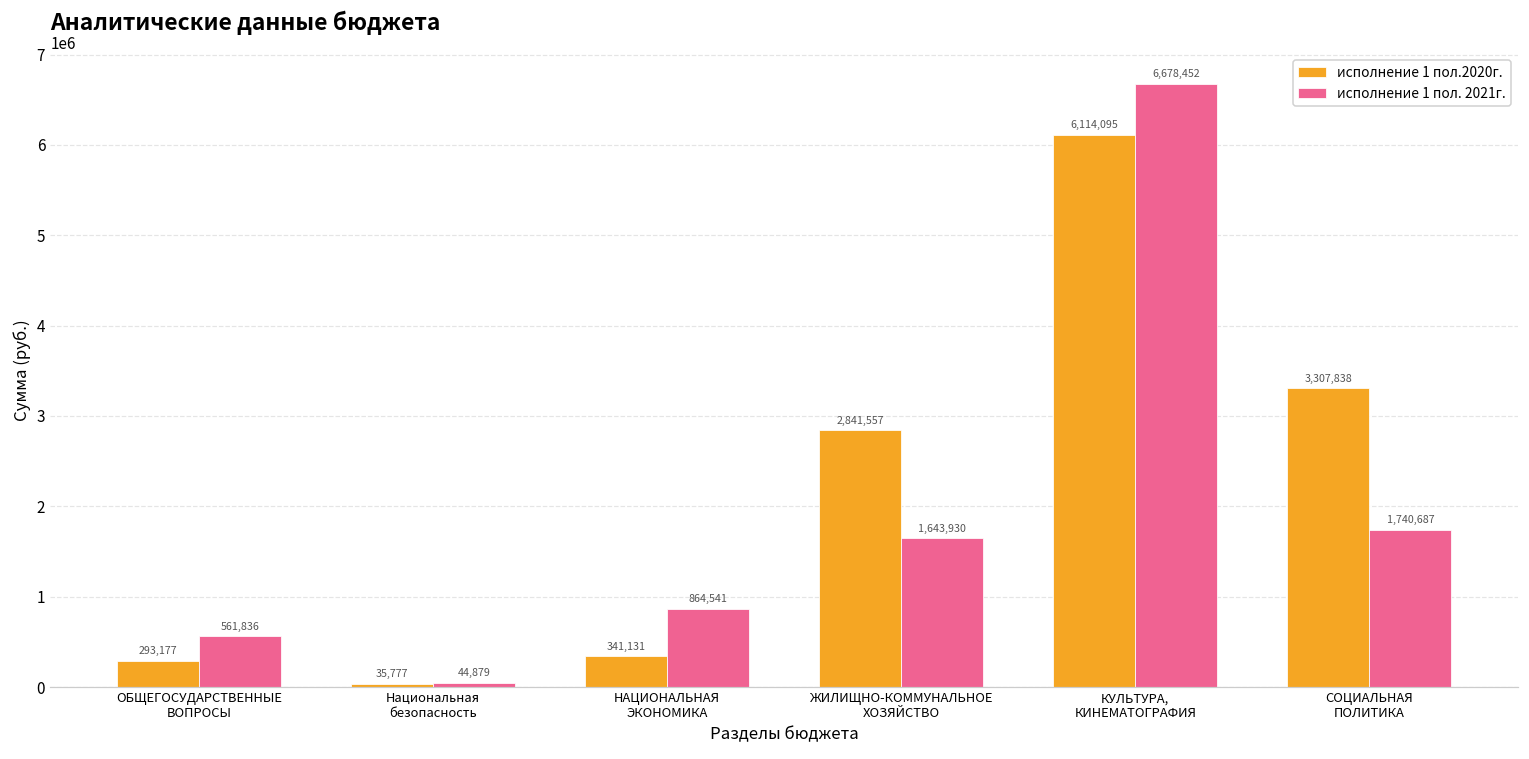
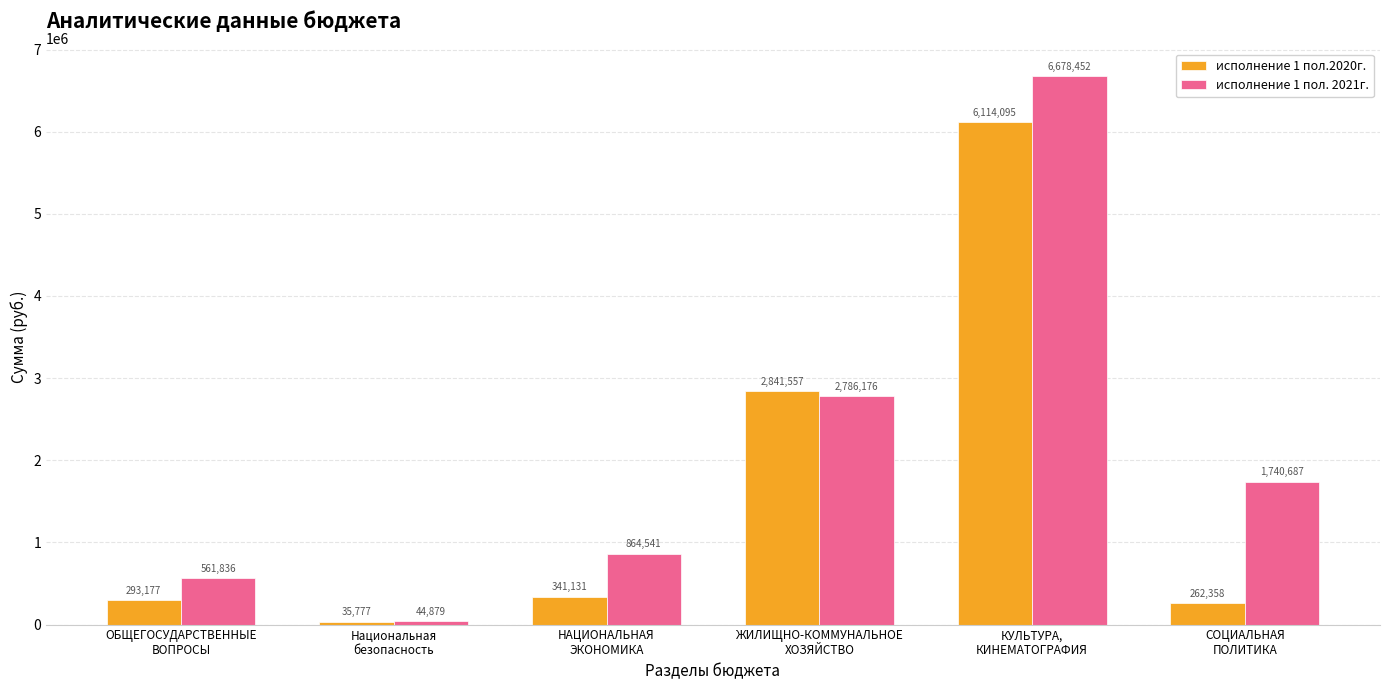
исполнение 1 пол. 2021г., ЖИЛИЩНО-КОММУНАЛЬНОЕ ХОЗЯЙСТВО: 1,643,930 -> 2,786,176
исполнение 1 пол.2020г., СОЦИАЛЬНАЯ ПОЛИТИКА: 3,307,838 -> 262,358
